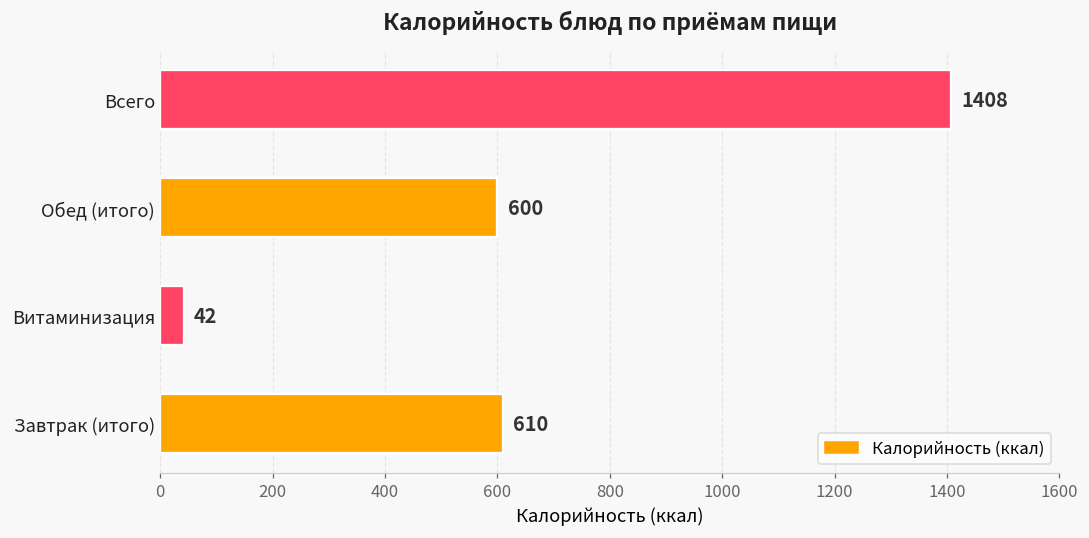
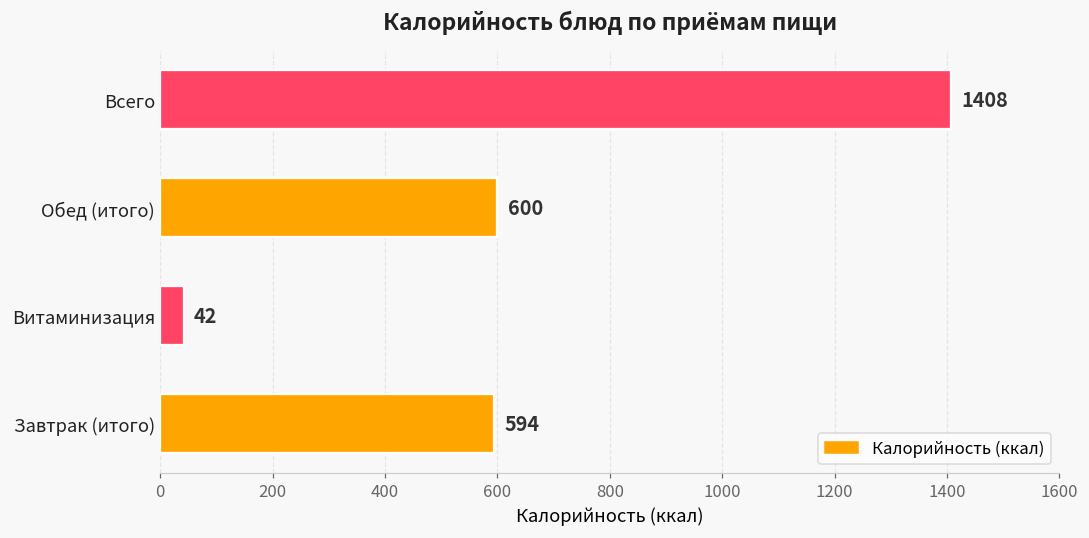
Завтрак (итого): 610 -> 594
